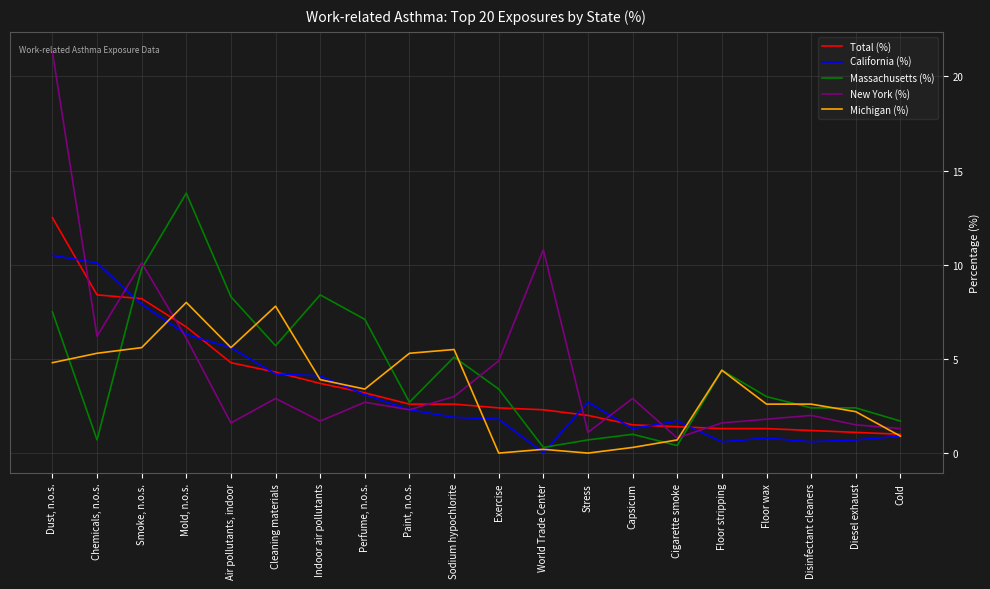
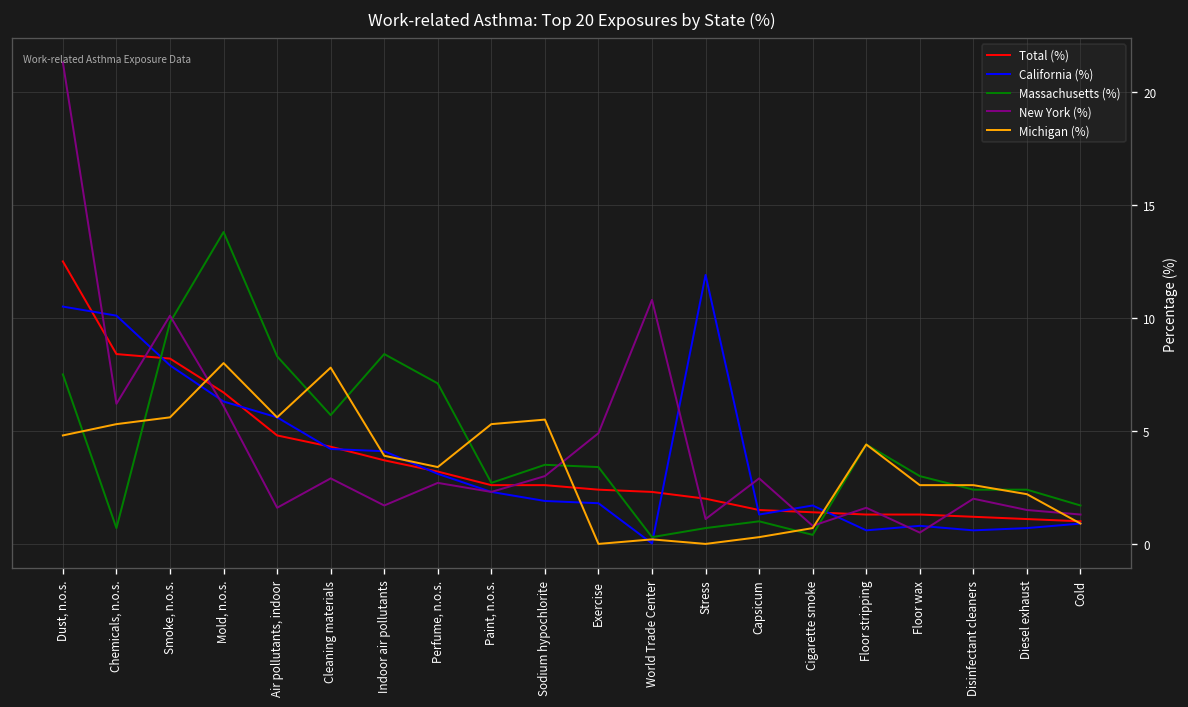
Massachusetts (%), Sodium hypochlorite: 5.1 -> 3.5
California (%), Stress: 2.7 -> 11.9
New York (%), Floor wax: 1.8 -> 0.5
